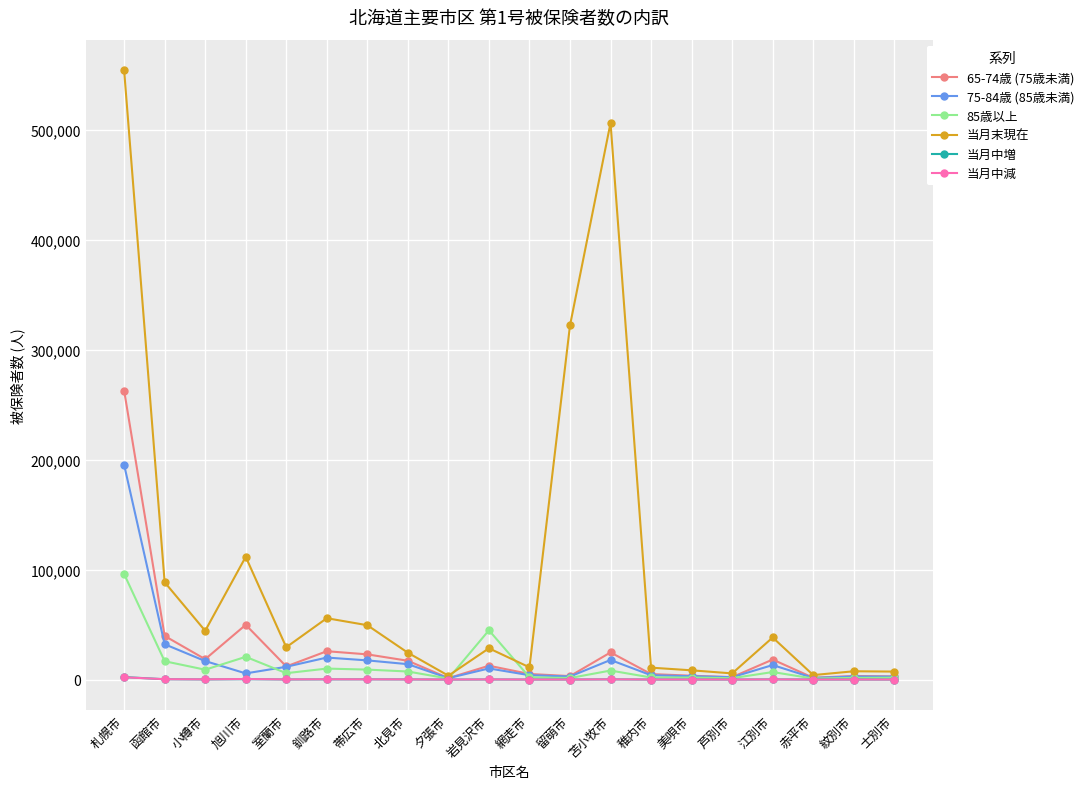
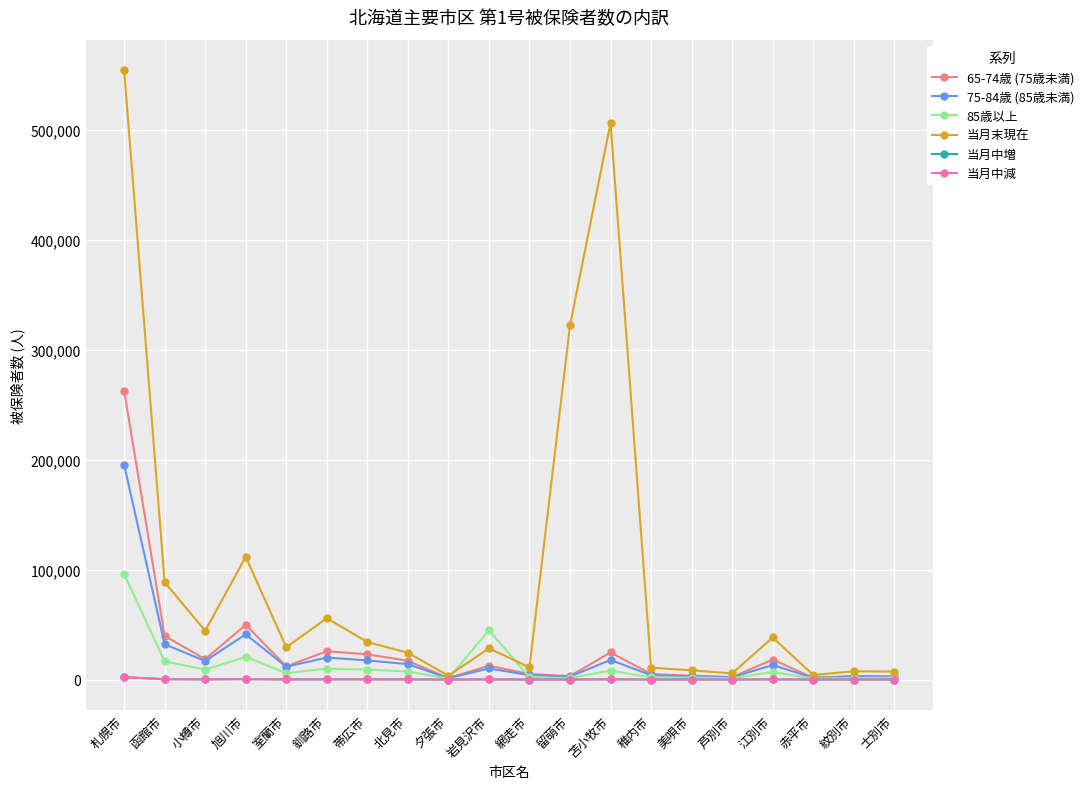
75-84歳 (85歳未満), 旭川市: 6,000 -> 41,000
当月末現在, 帯広市: 49,000 -> 34,000
